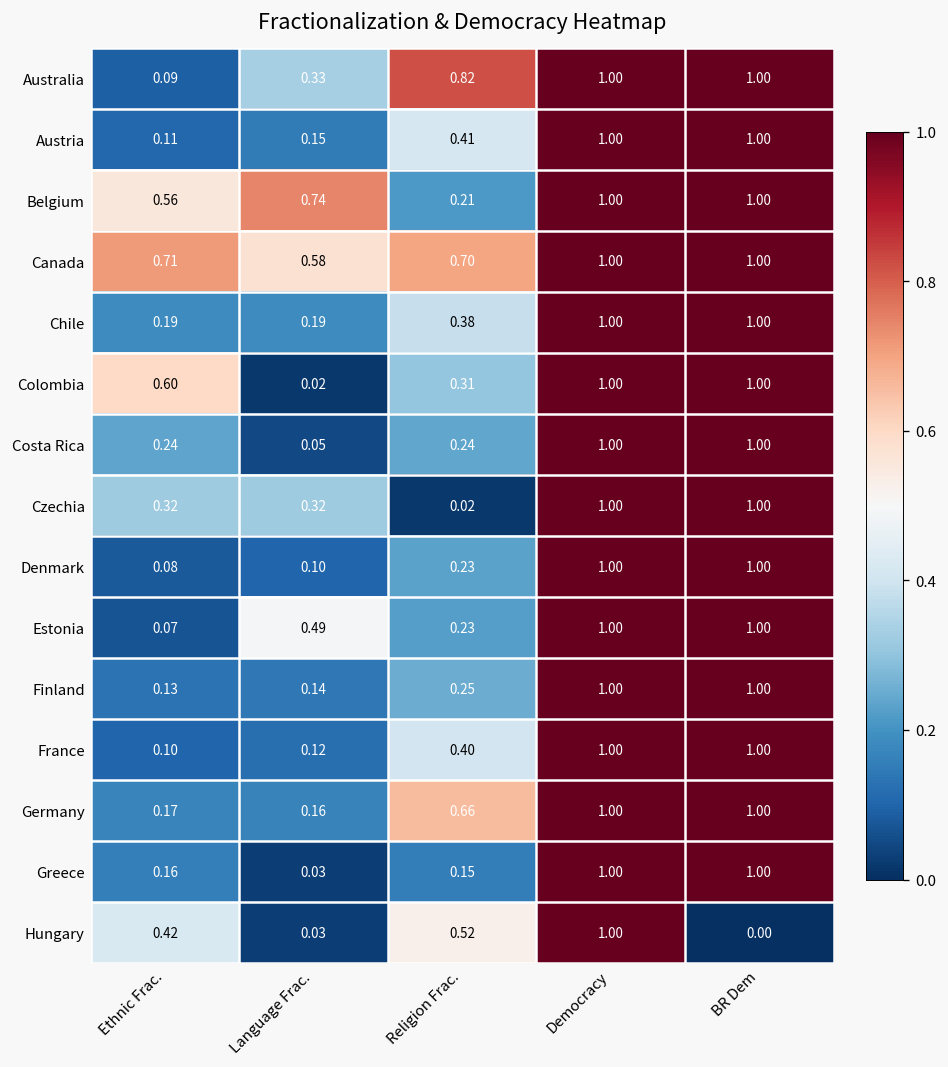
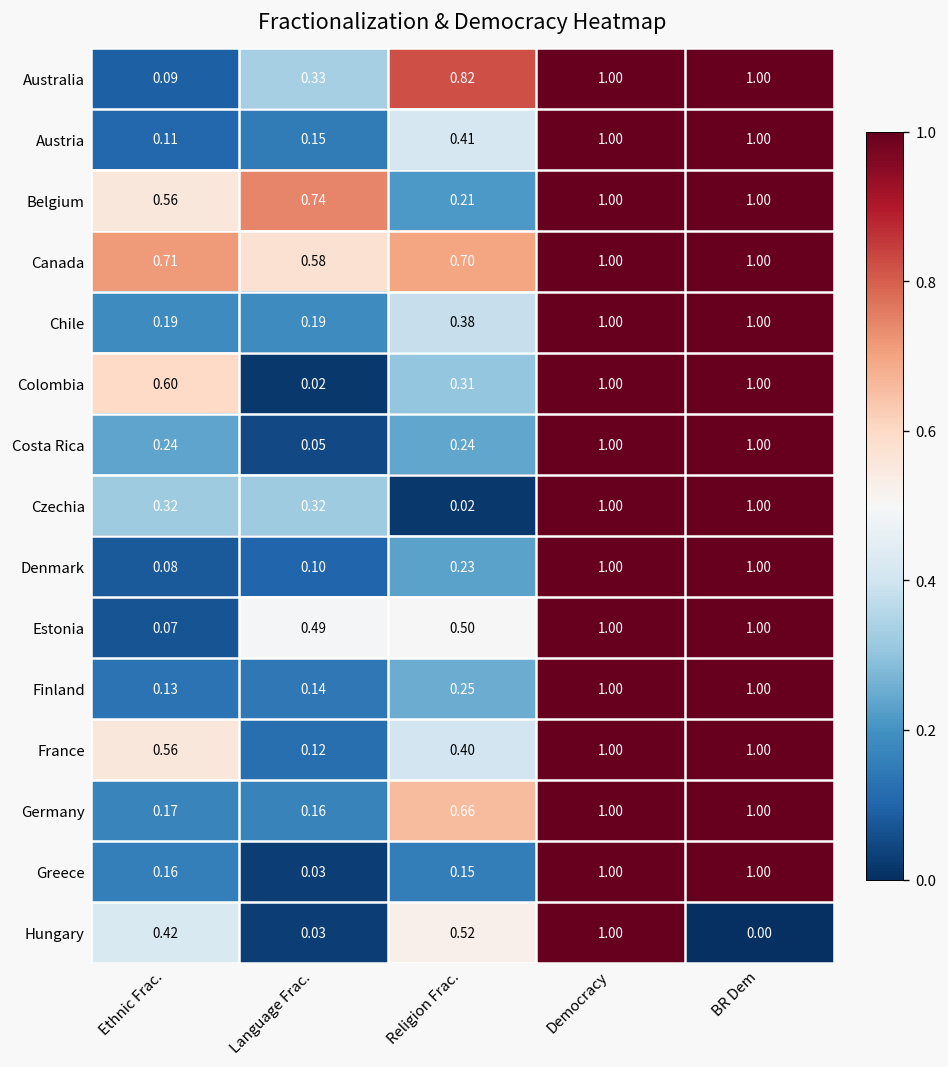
Estonia, Religion Frac.: 0.23 -> 0.50
France, Ethnic Frac.: 0.10 -> 0.56
